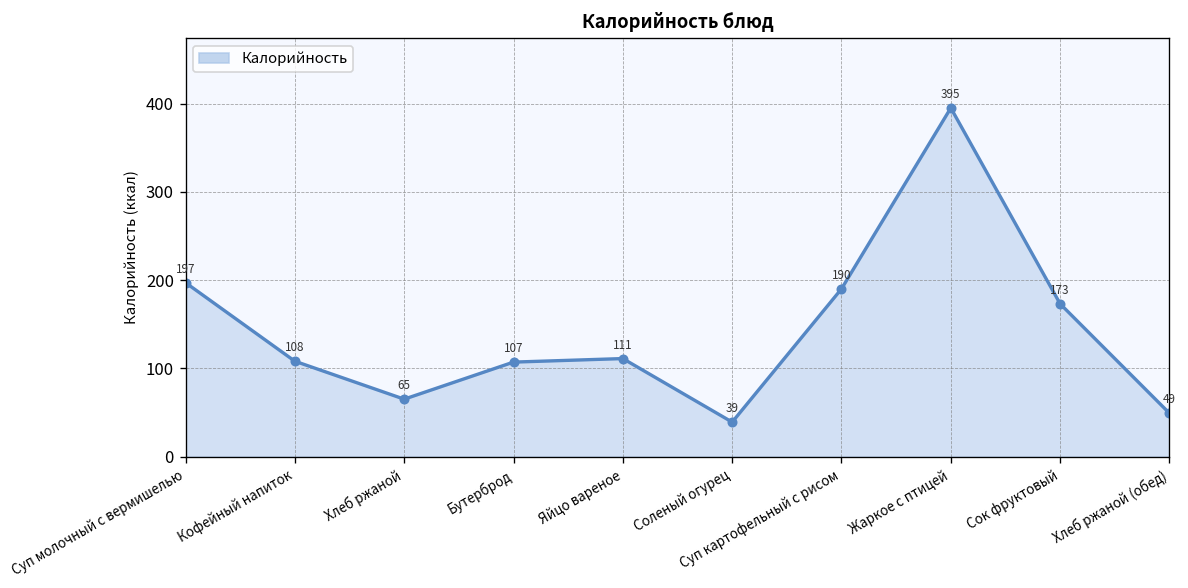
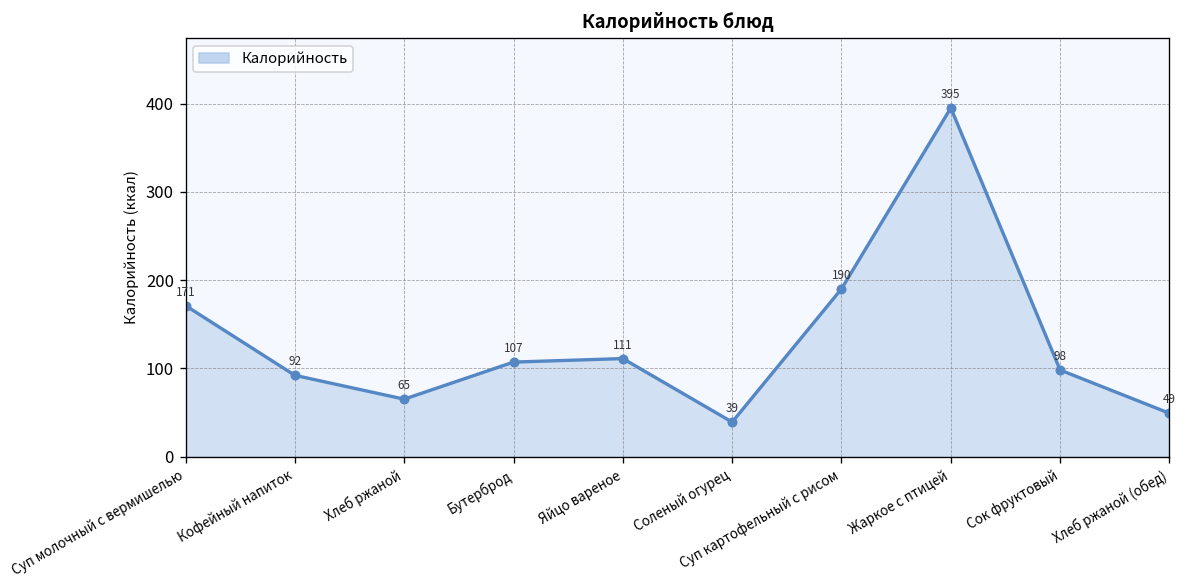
Суп молочный с вермишелью: 197 -> 171
Кофейный напиток: 108 -> 92
Сок фруктовый: 173 -> 98
